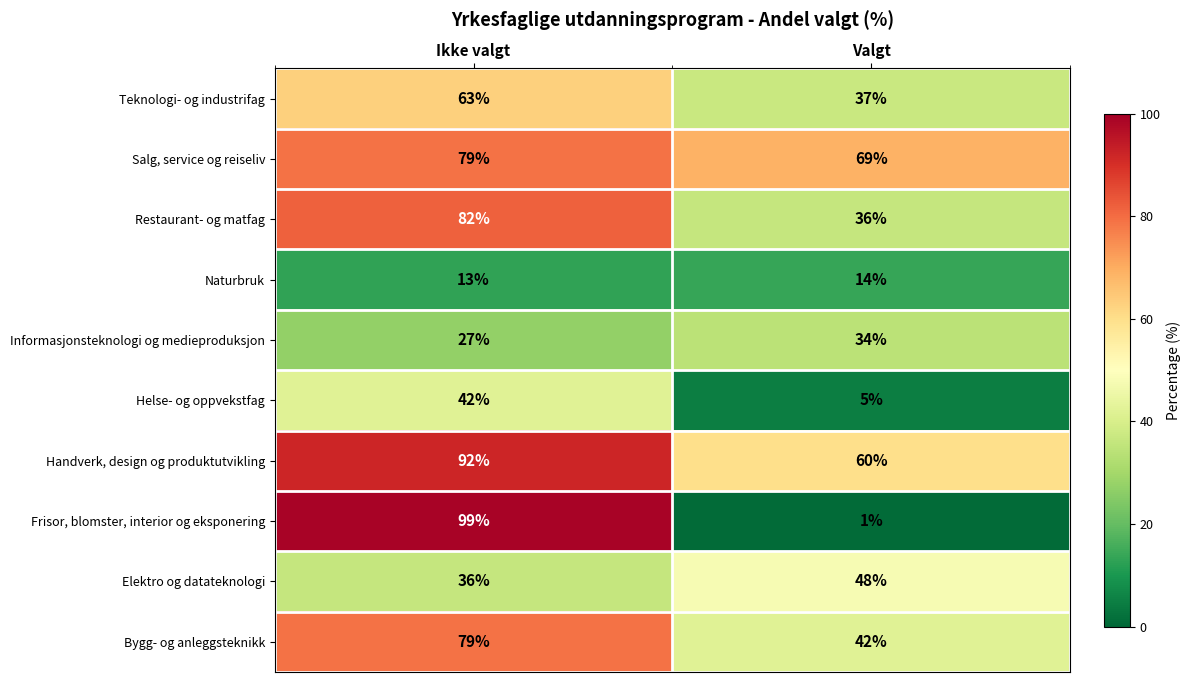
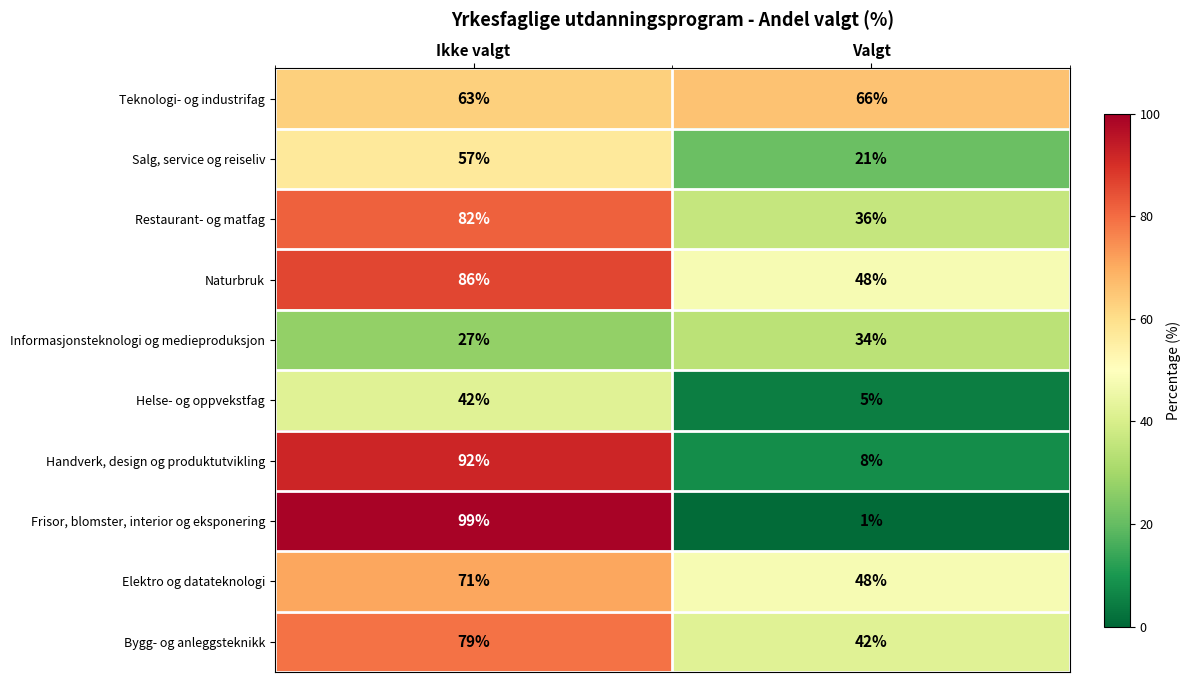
Teknologi- og industrifag, Valgt: 37% -> 66%
Salg, service og reiseliv, Ikke valgt: 79% -> 57%
Salg, service og reiseliv, Valgt: 69% -> 21%
Naturbruk, Ikke valgt: 13% -> 86%
Naturbruk, Valgt: 14% -> 48%
Handverk, design og produktutvikling, Valgt: 60% -> 8%
Elektro og datateknologi, Ikke valgt: 36% -> 71%
